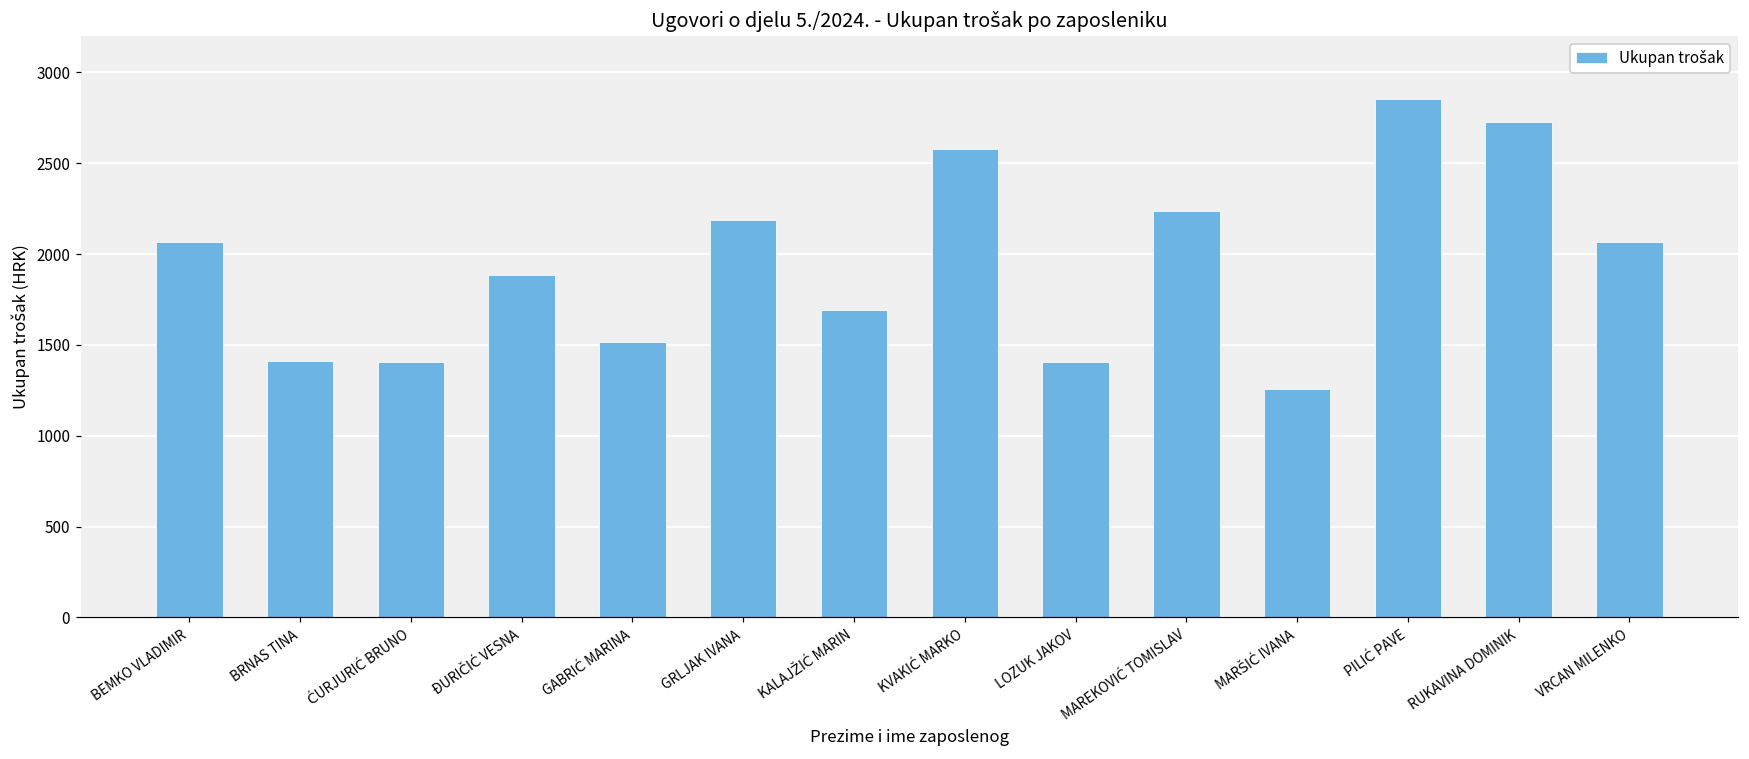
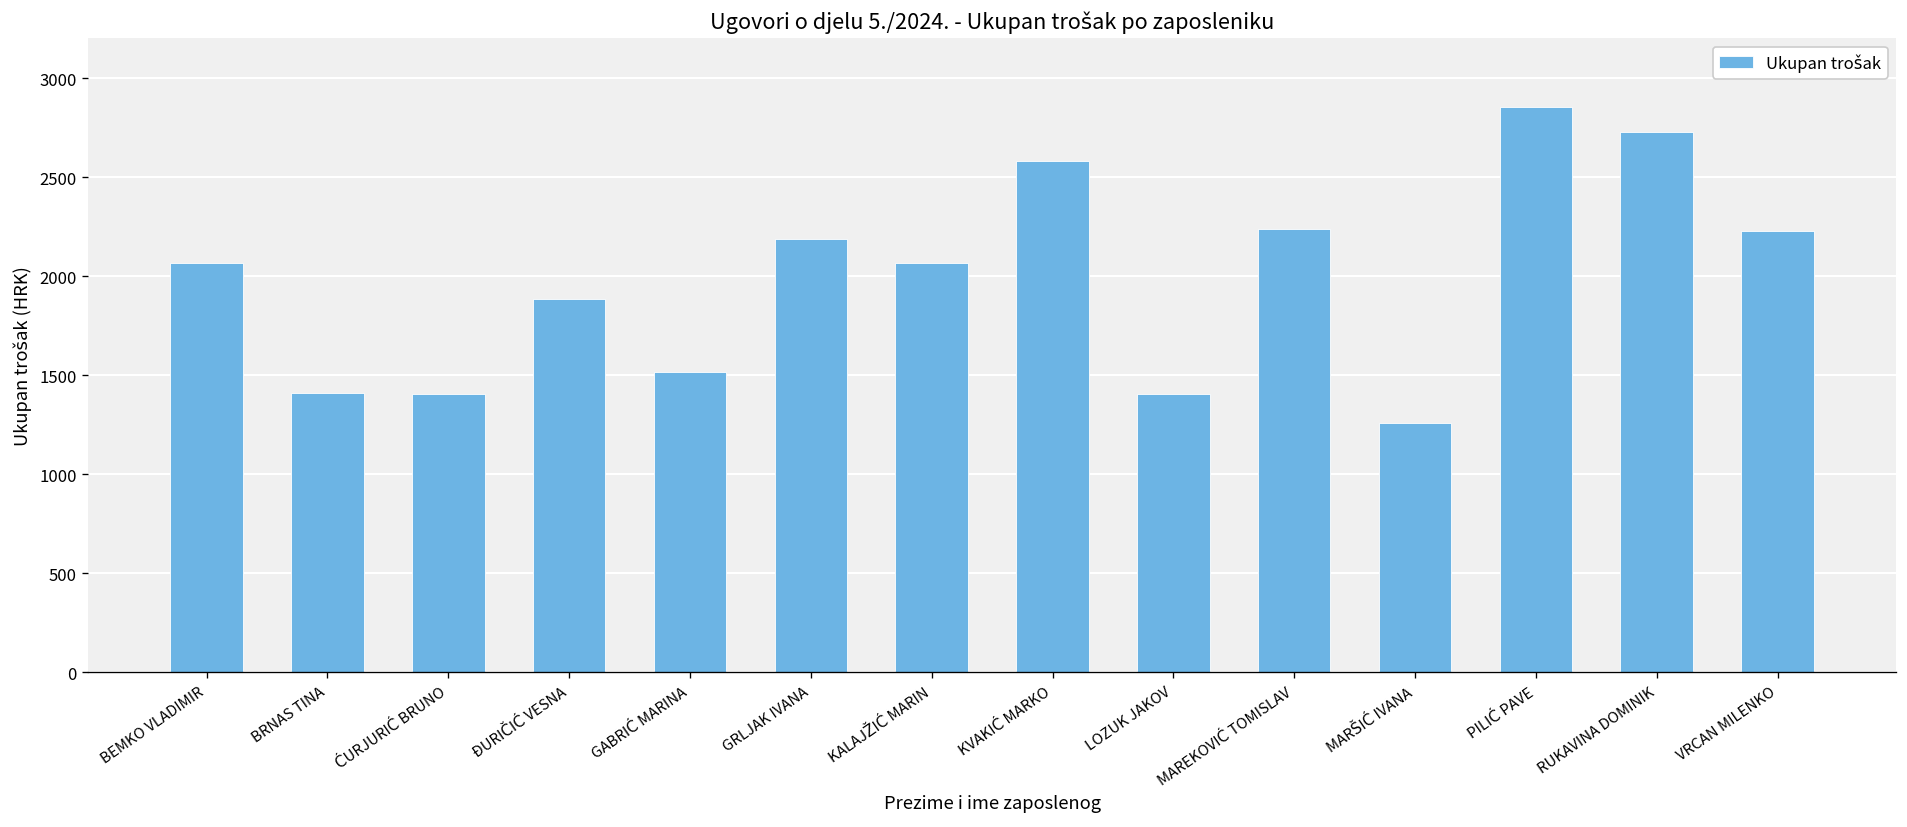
KALAJŽIĆ MARIN: 1690 -> 2070
VRCAN MILENKO: 2070 -> 2230
